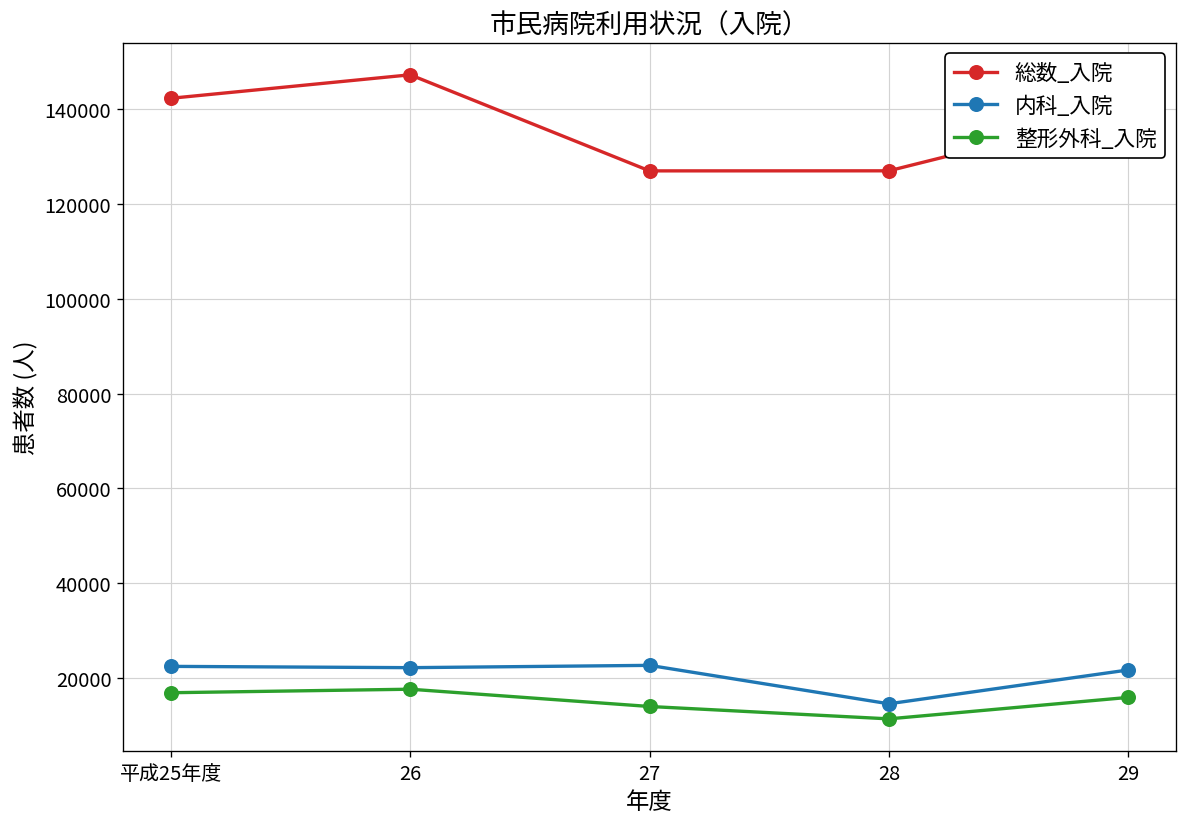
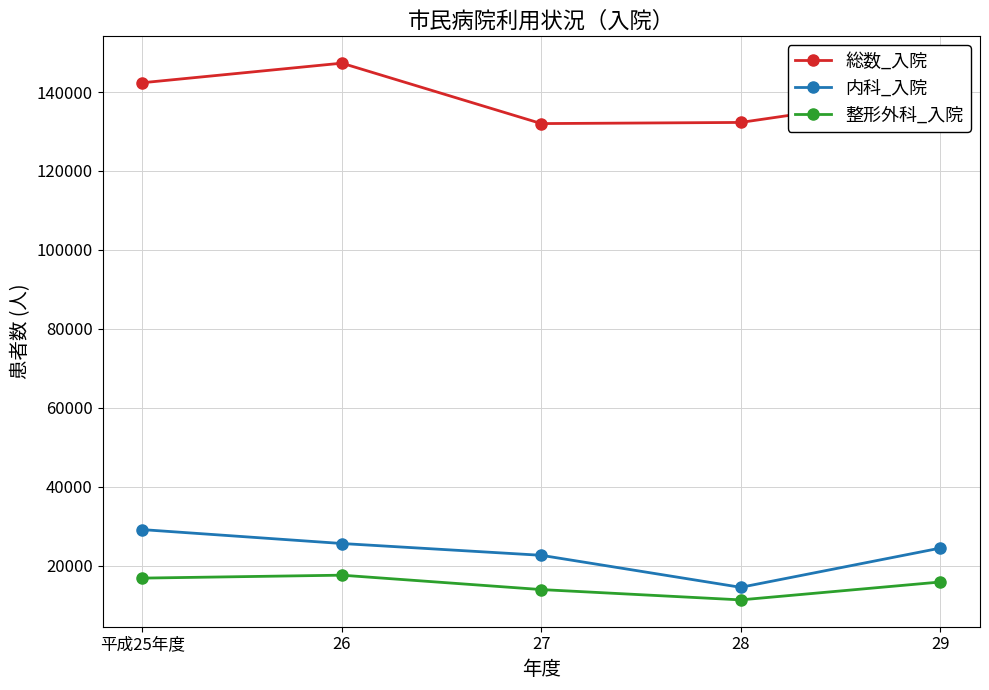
内科_入院, 平成25年度: 22000 -> 29000
内科_入院, 26: 22000 -> 26000
総数_入院, 27: 127000 -> 132000
総数_入院, 28: 127000 -> 132000
内科_入院, 29: 22000 -> 24000
